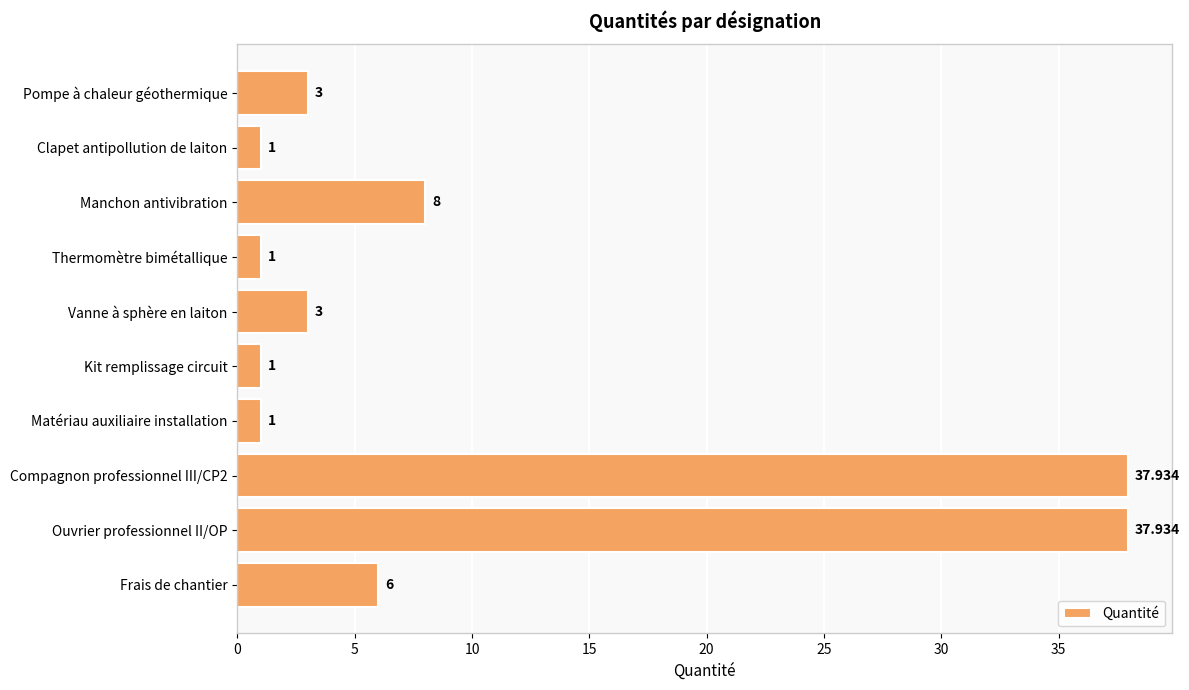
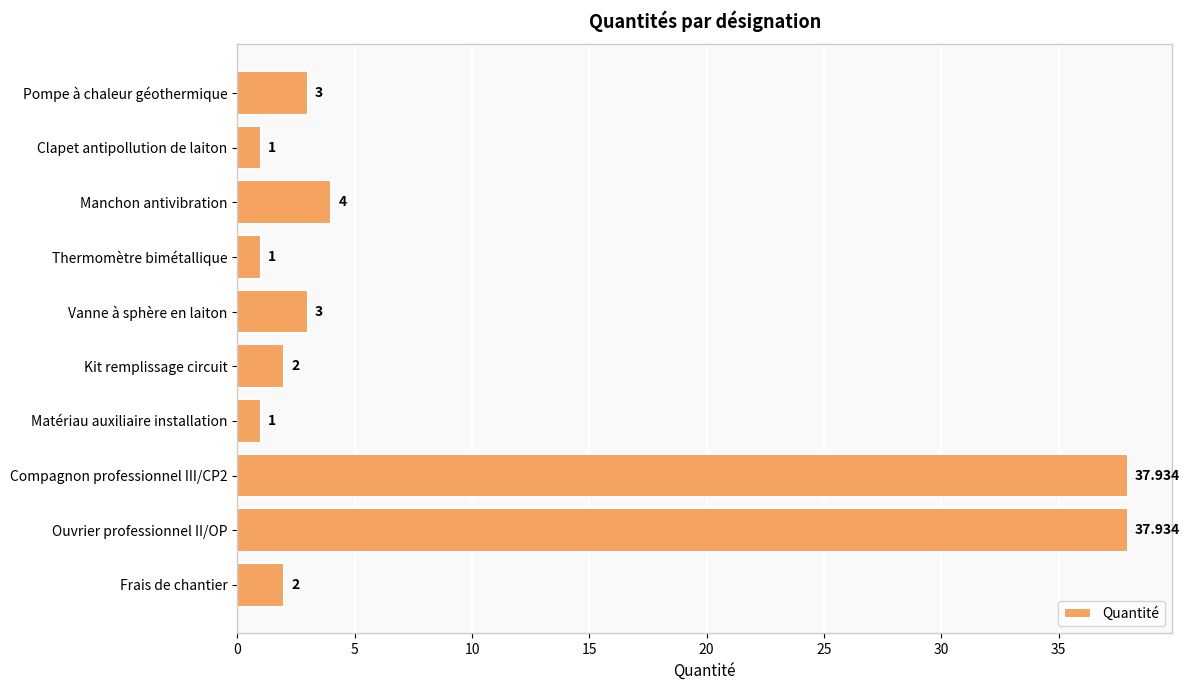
Manchon antivibration: 8 -> 4
Kit remplissage circuit: 1 -> 2
Frais de chantier: 6 -> 2
